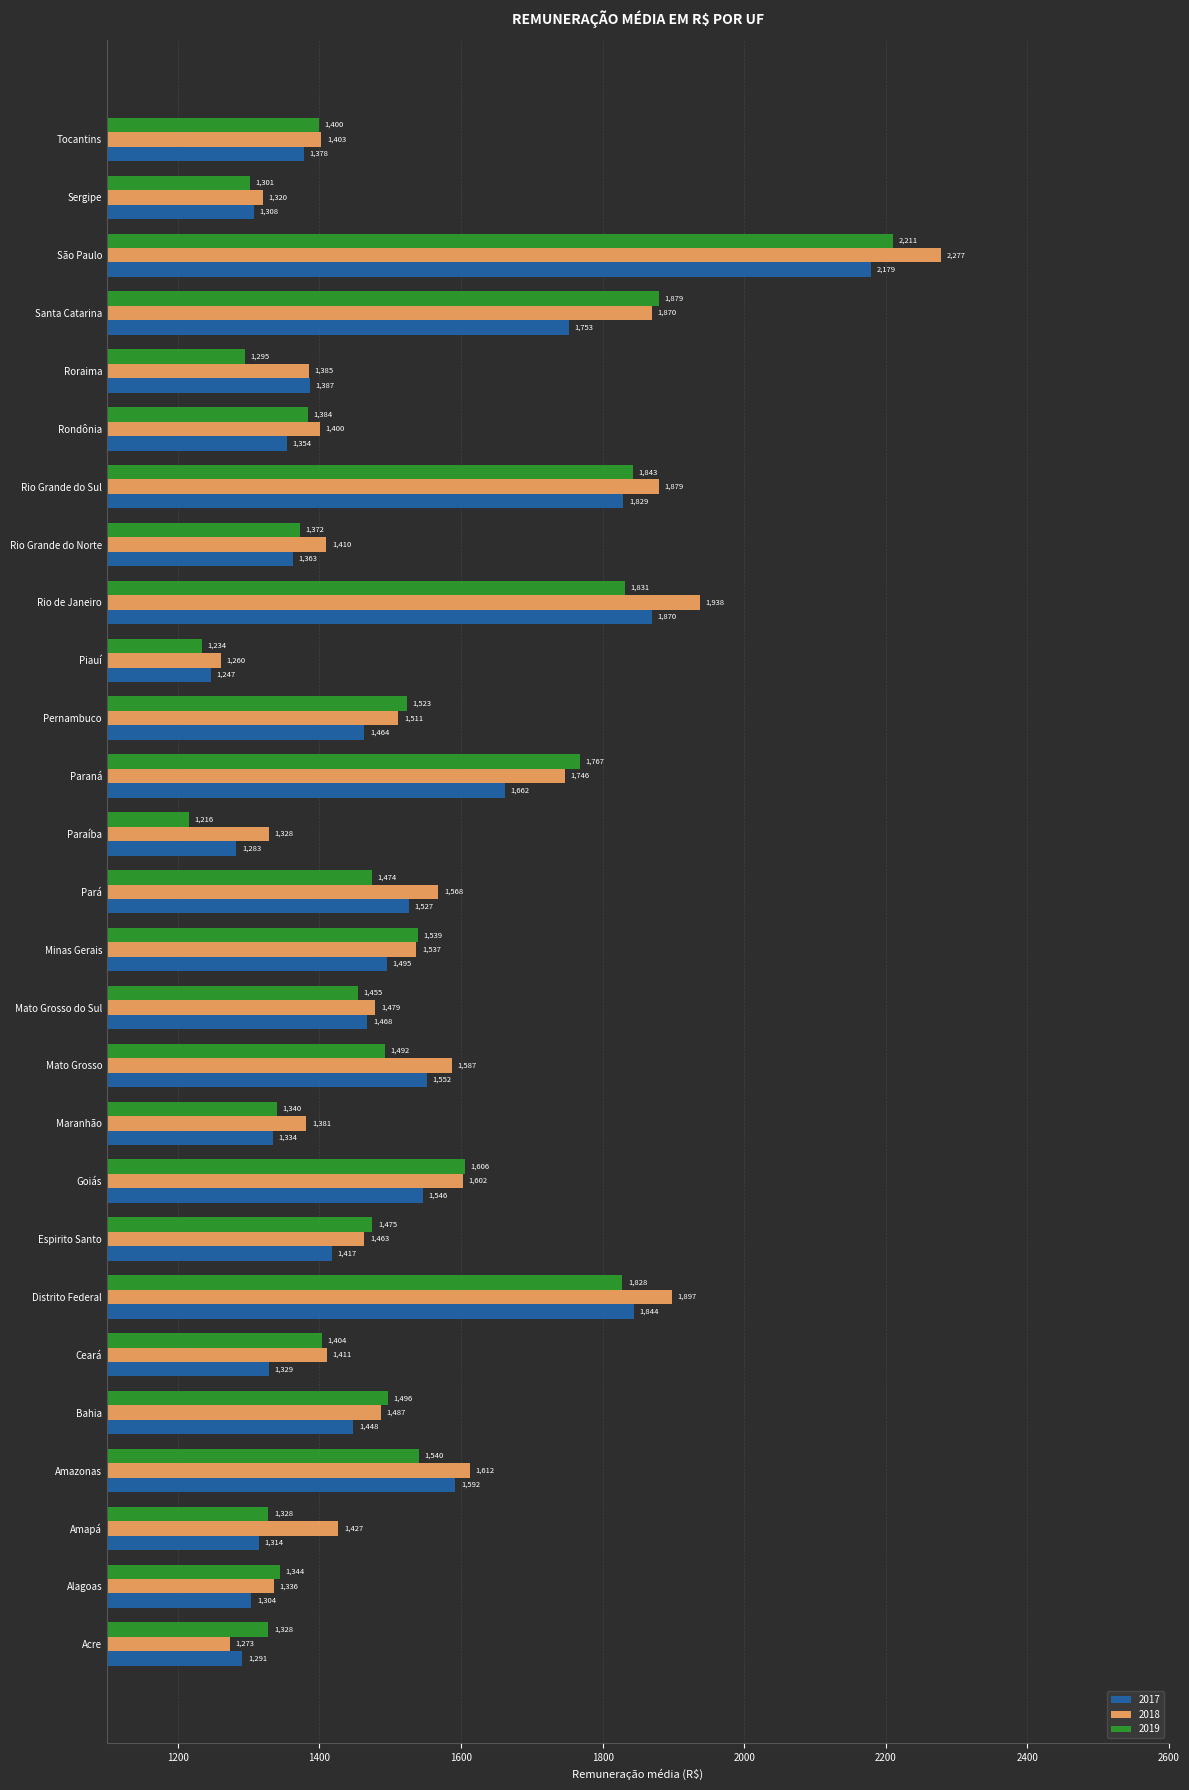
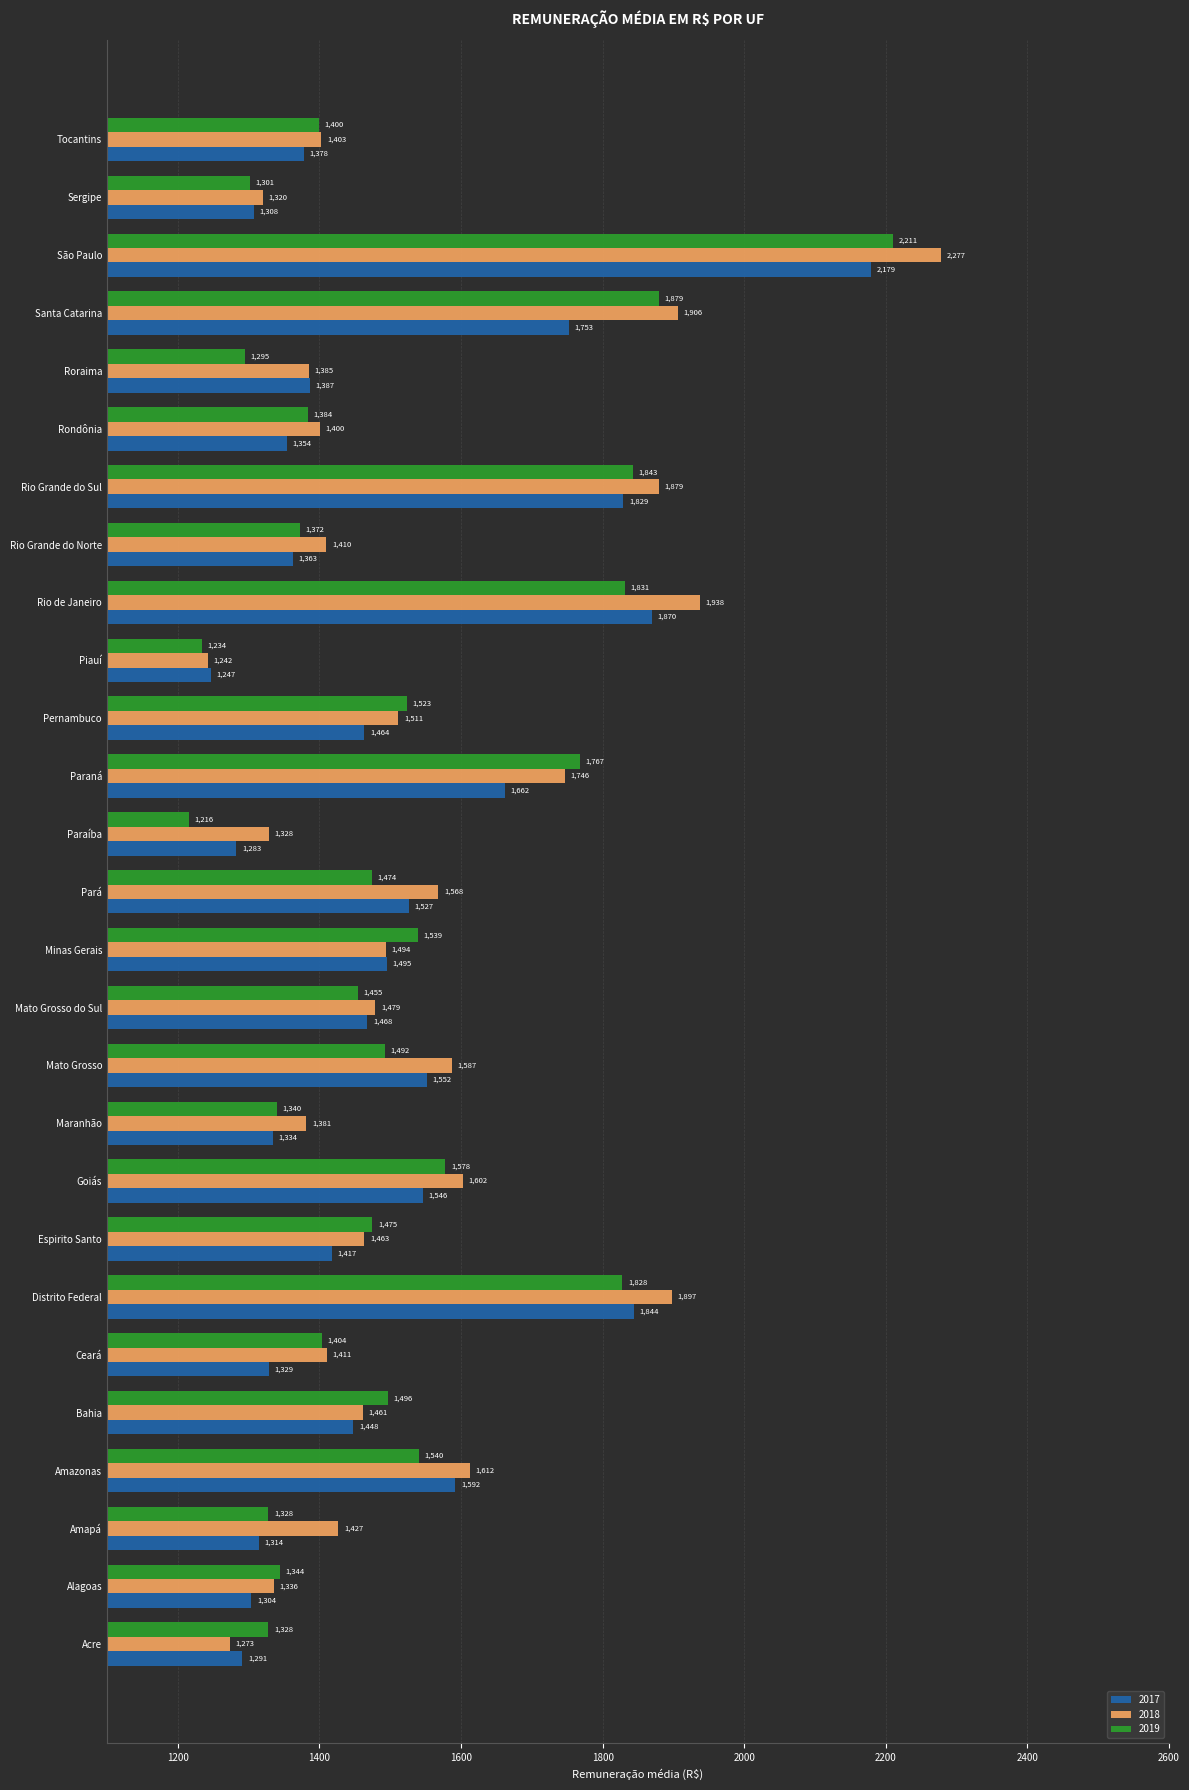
2018, Santa Catarina: 1,870 -> 1,906
2018, Piauí: 1,260 -> 1,242
2018, Minas Gerais: 1,537 -> 1,494
2019, Goiás: 1,606 -> 1,578
2018, Bahia: 1,487 -> 1,461
